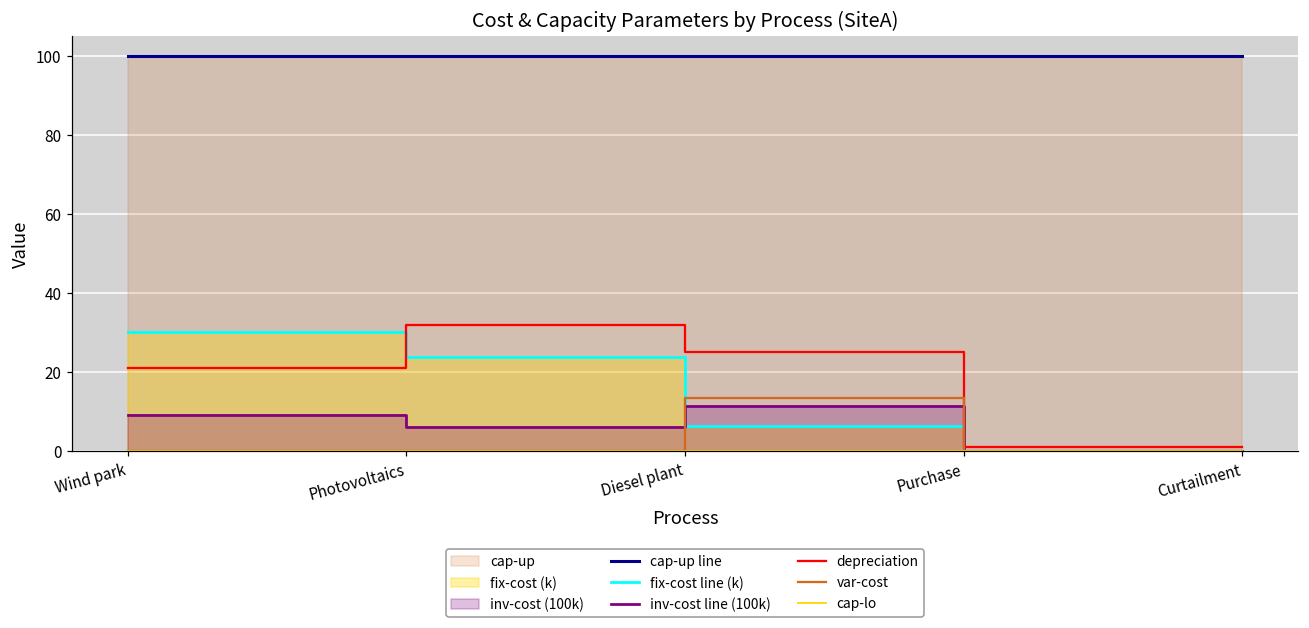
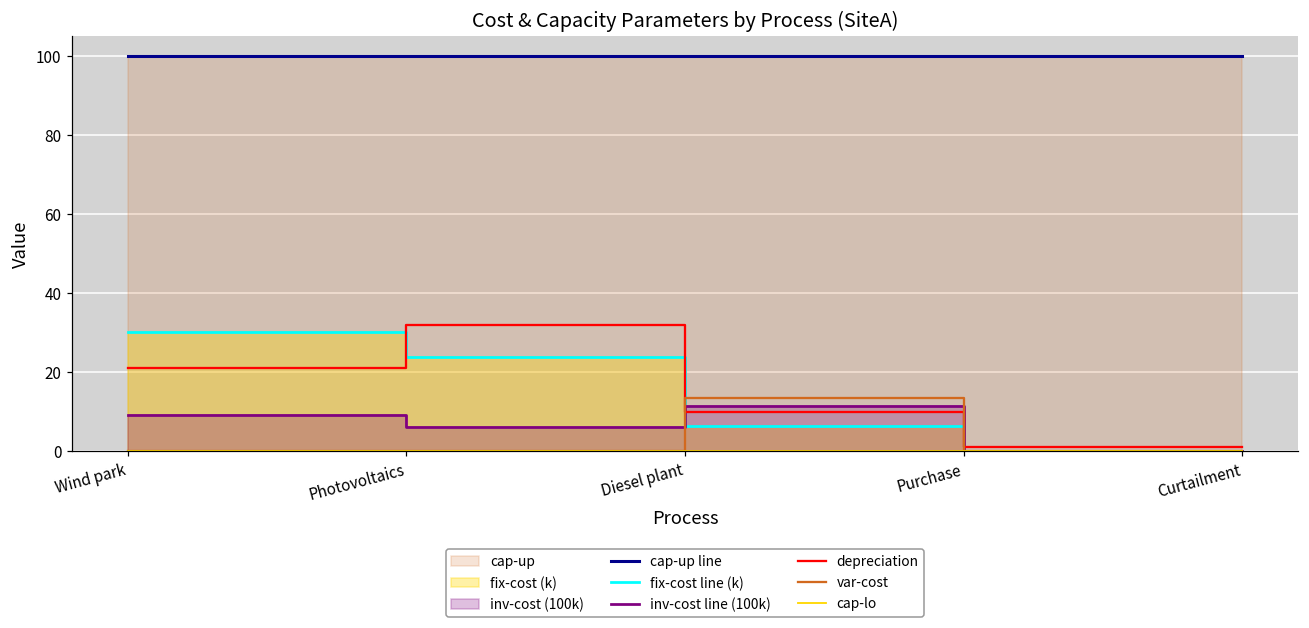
depreciation, Diesel plant: 25 -> 10
